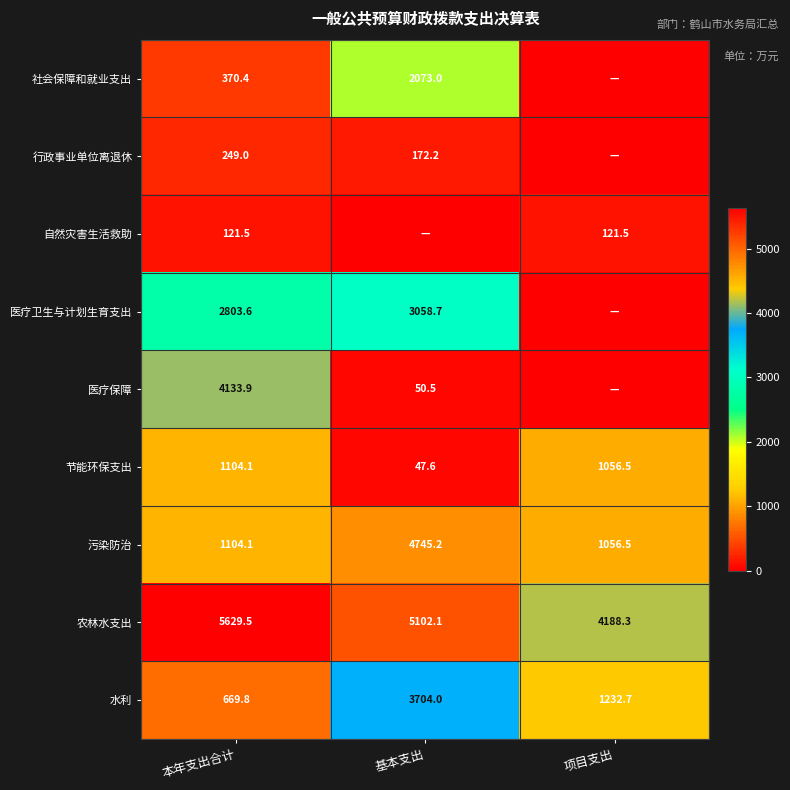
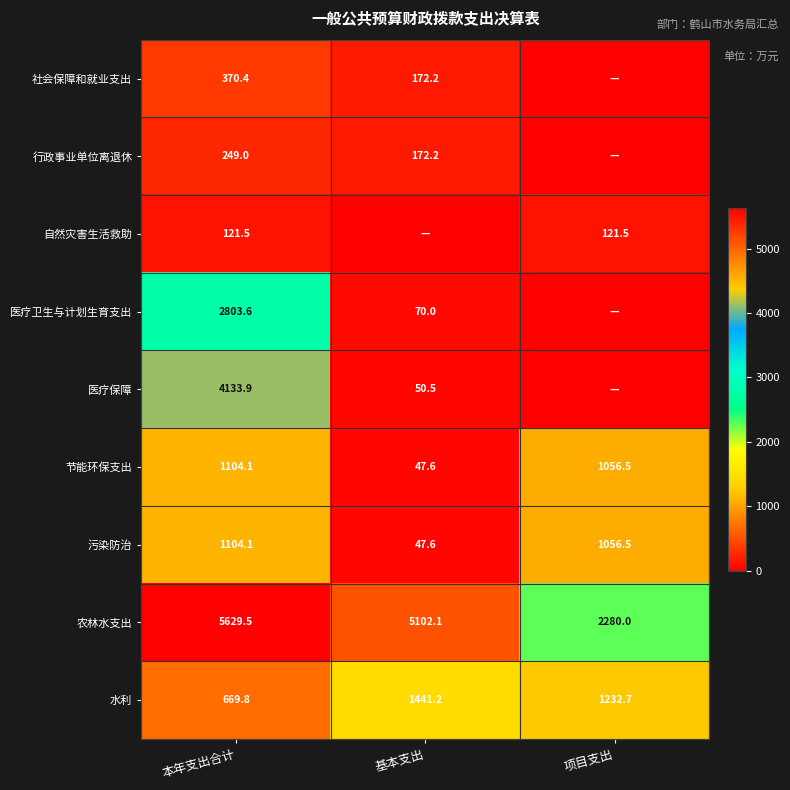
社会保障和就业支出, 基本支出: 2073.0 -> 172.2
医疗卫生与计划生育支出, 基本支出: 3058.7 -> 70.0
污染防治, 基本支出: 4745.2 -> 47.6
农林水支出, 项目支出: 4188.3 -> 2280.0
水利, 基本支出: 3704.0 -> 1441.2
